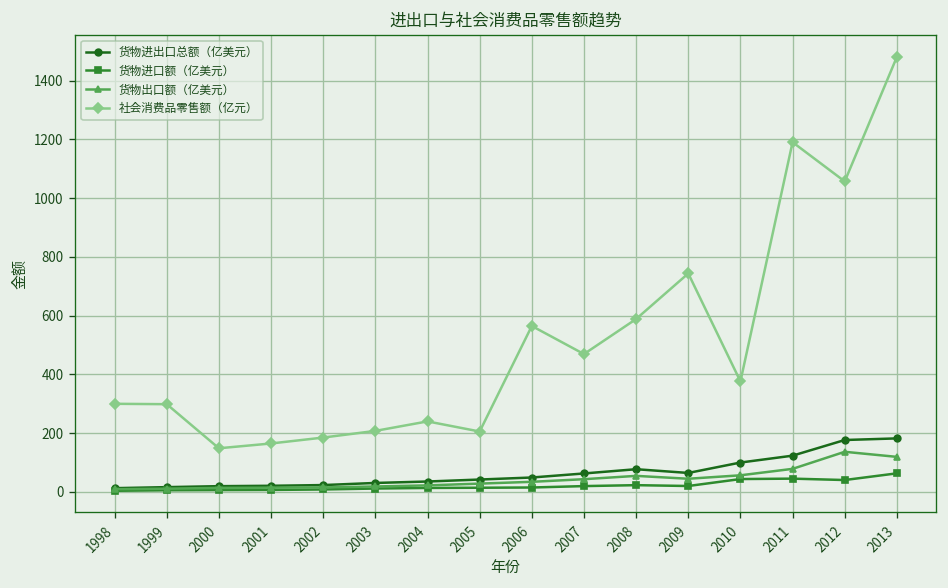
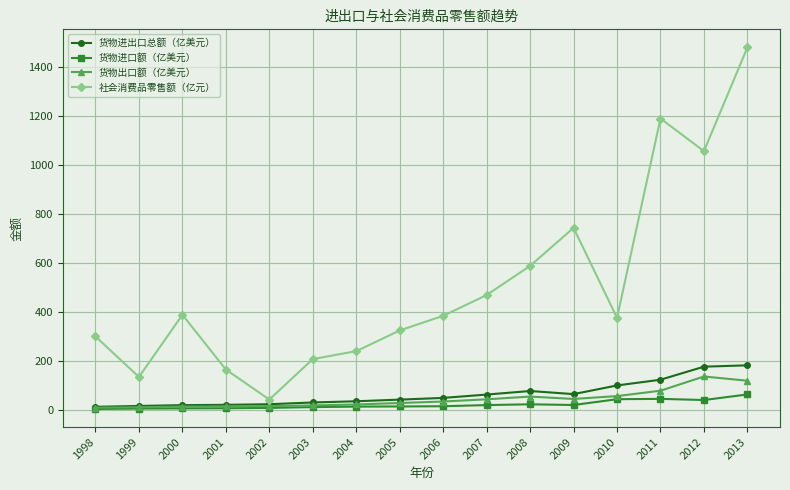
社会消费品零售额（亿元）, 1999: 300 -> 130
社会消费品零售额（亿元）, 2000: 150 -> 390
社会消费品零售额（亿元）, 2002: 180 -> 40
社会消费品零售额（亿元）, 2005: 210 -> 320
社会消费品零售额（亿元）, 2006: 560 -> 380
